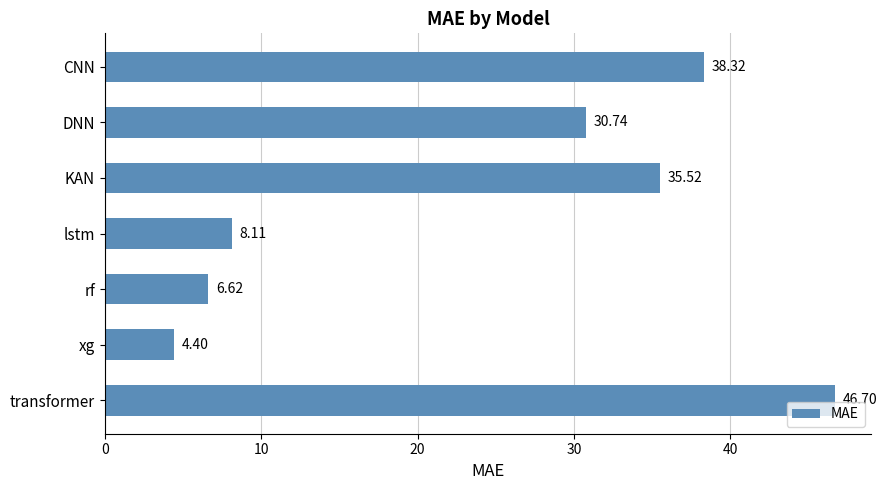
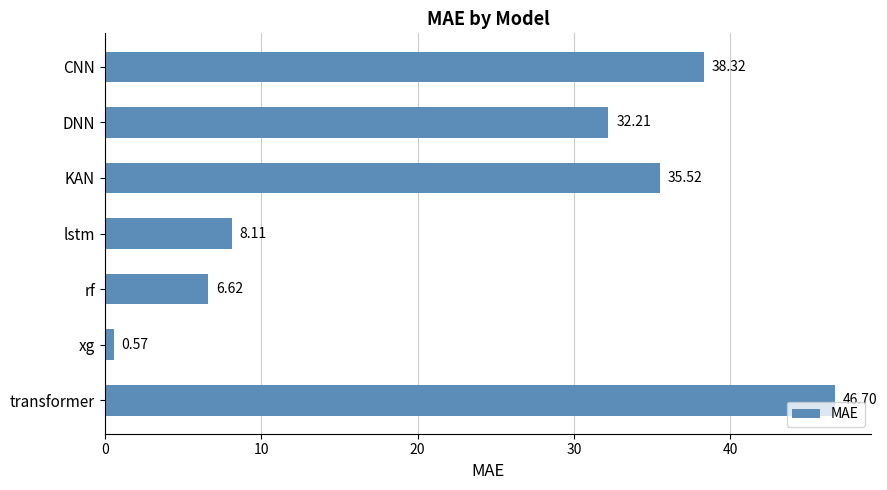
DNN: 30.74 -> 32.21
xg: 4.40 -> 0.57
